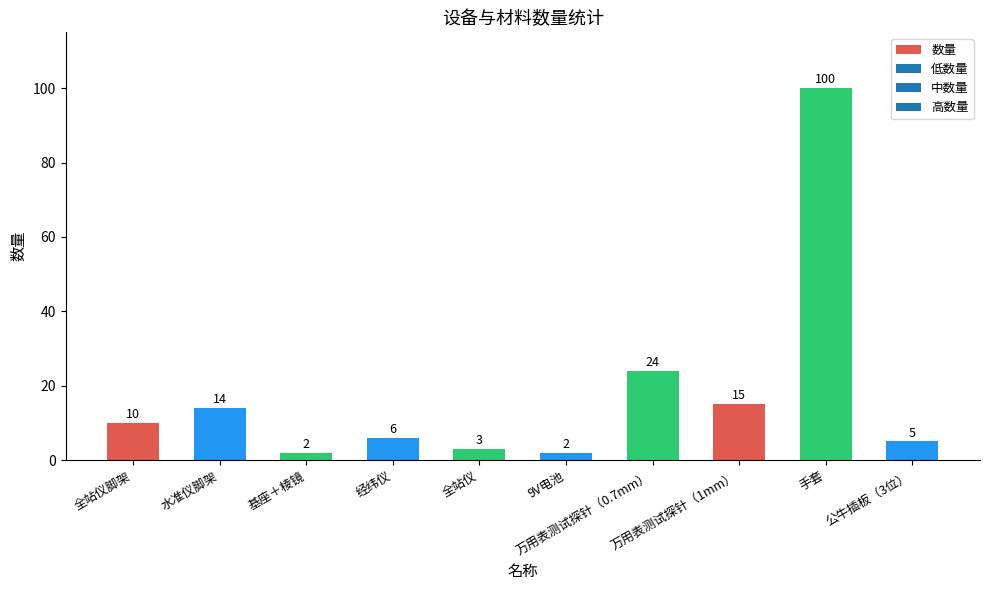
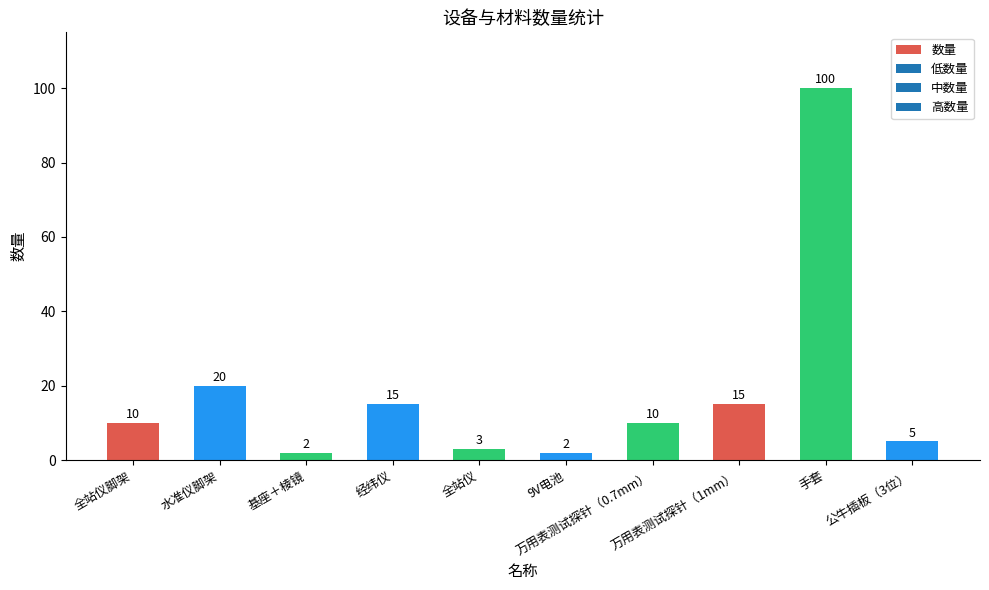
水准仪脚架: 14 -> 20
经纬仪: 6 -> 15
万用表测试探针（0.7mm）: 24 -> 10
